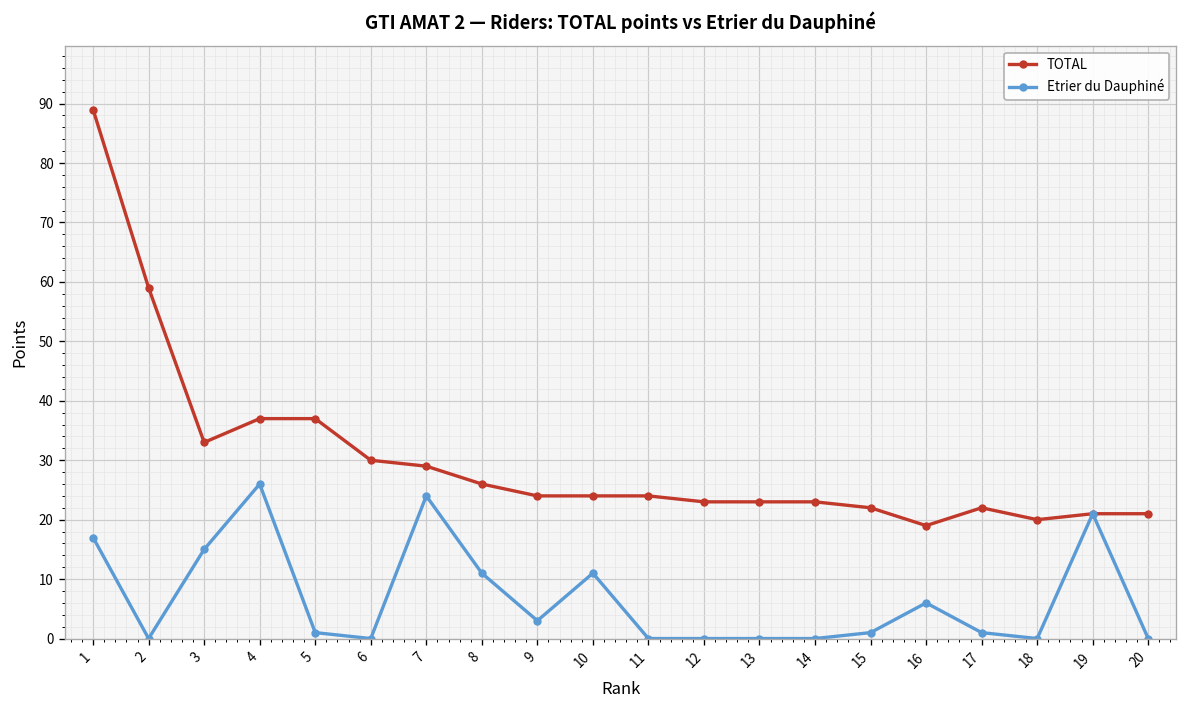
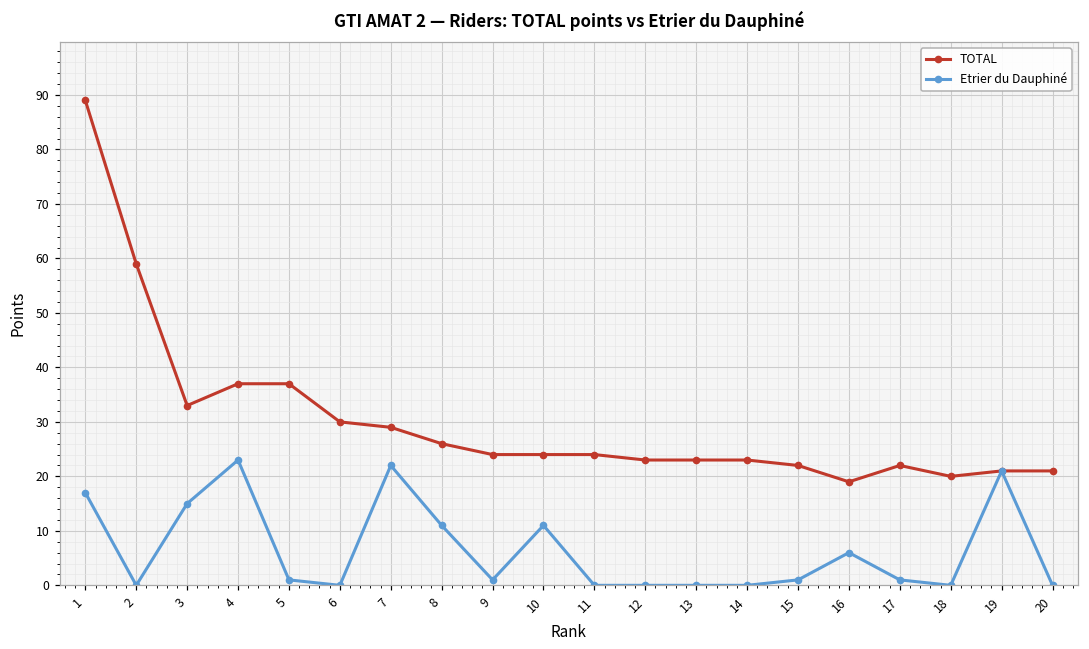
Etrier du Dauphiné, 4: 26 -> 23
Etrier du Dauphiné, 7: 24 -> 22
Etrier du Dauphiné, 9: 3 -> 1
